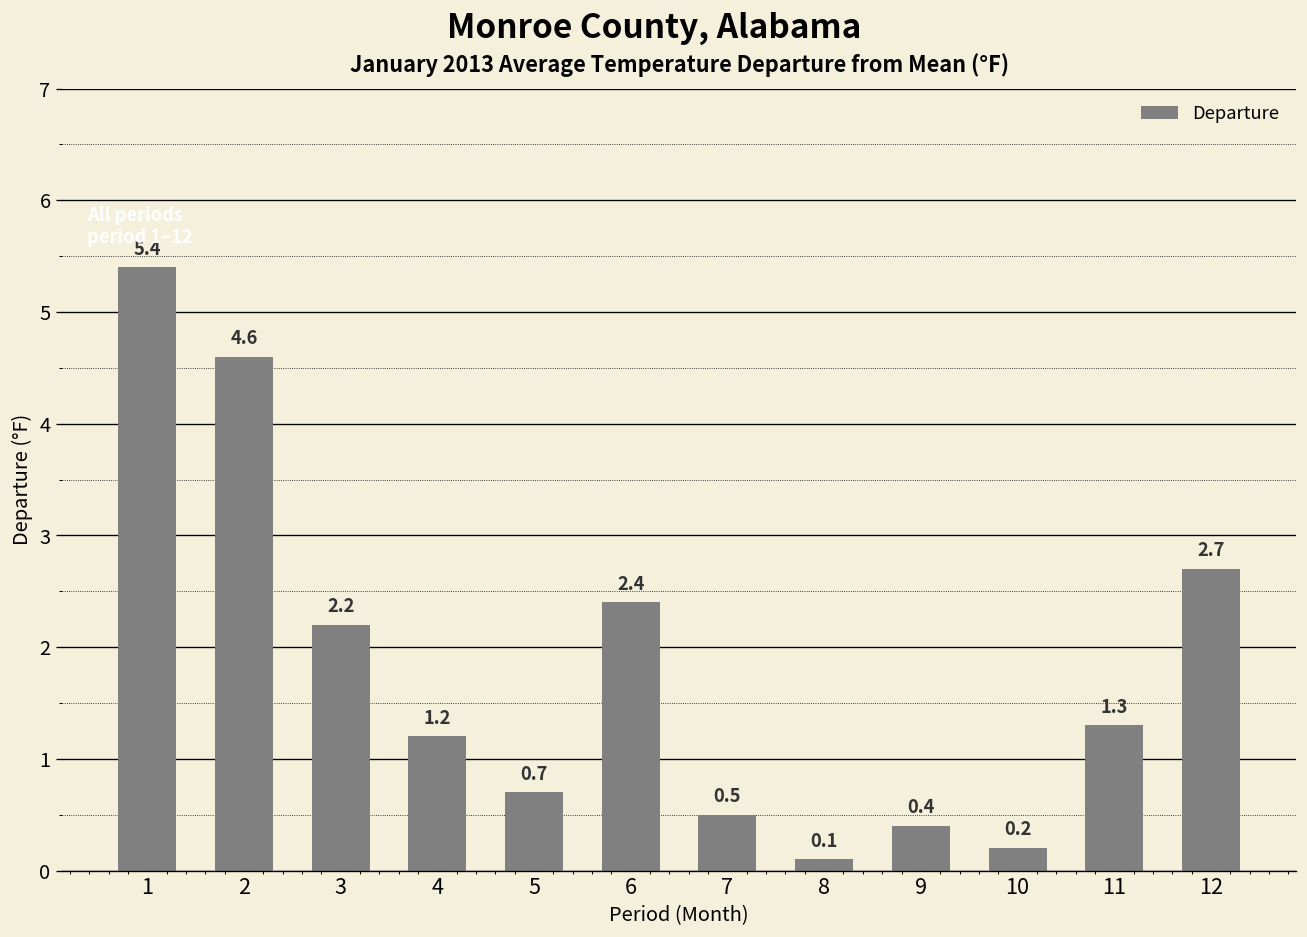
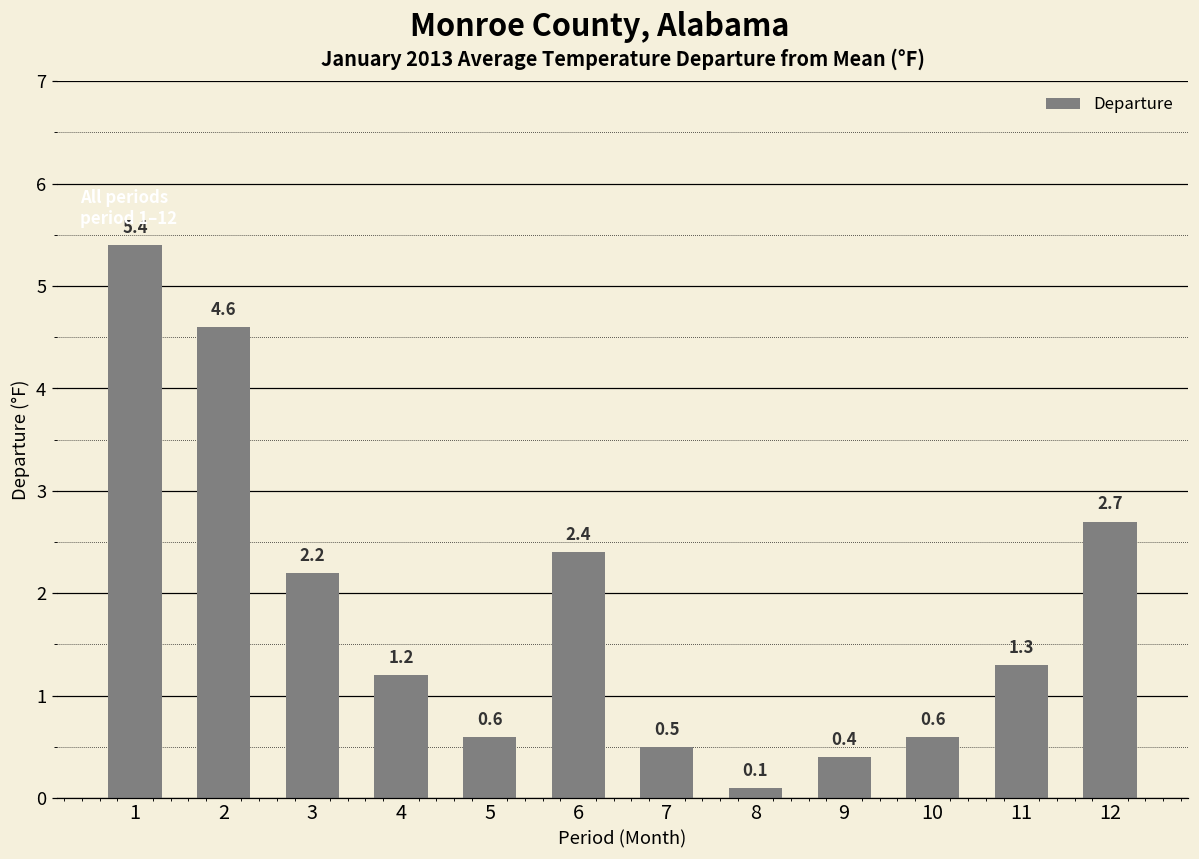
5: 0.7 -> 0.6
10: 0.2 -> 0.6
